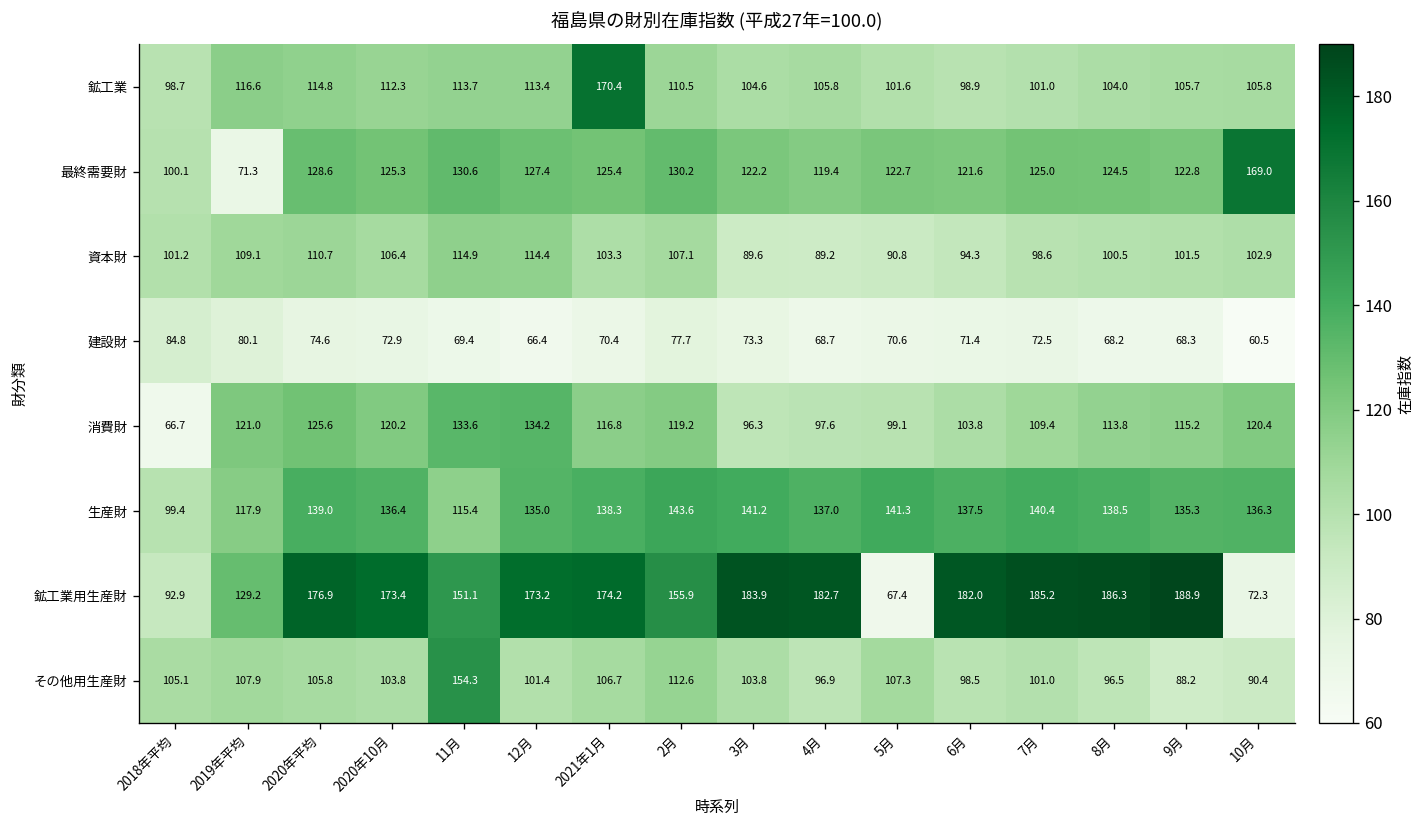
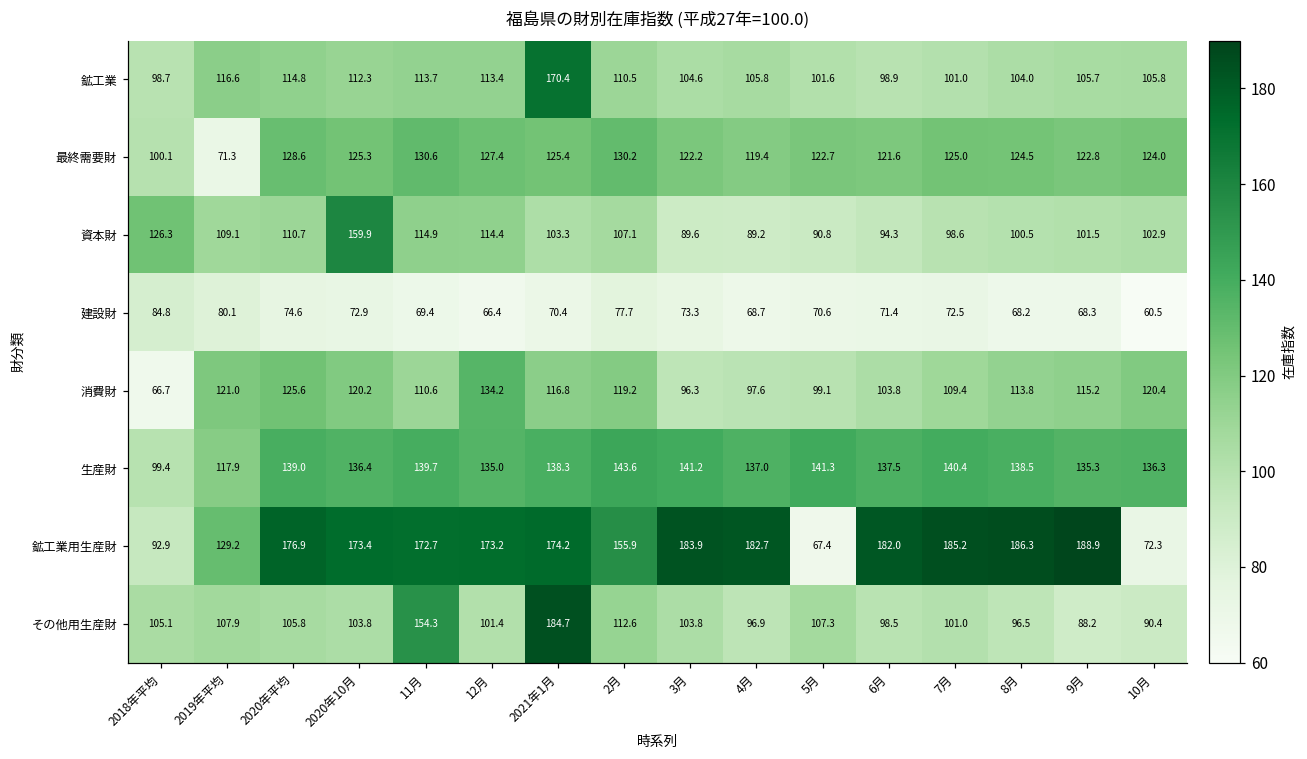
最終需要財, 10月: 169.0 -> 124.0
資本財, 2018年平均: 101.2 -> 126.3
資本財, 2020年10月: 106.4 -> 159.9
消費財, 11月: 133.6 -> 110.6
生産財, 11月: 115.4 -> 139.7
鉱工業用生産財, 11月: 151.1 -> 172.7
その他用生産財, 2021年1月: 106.7 -> 184.7
